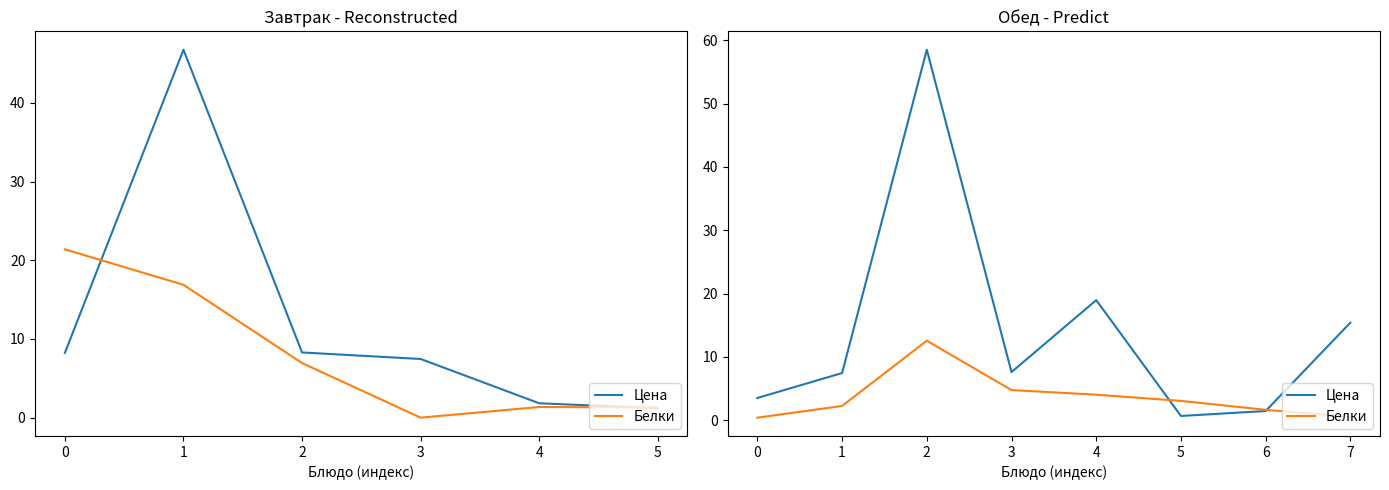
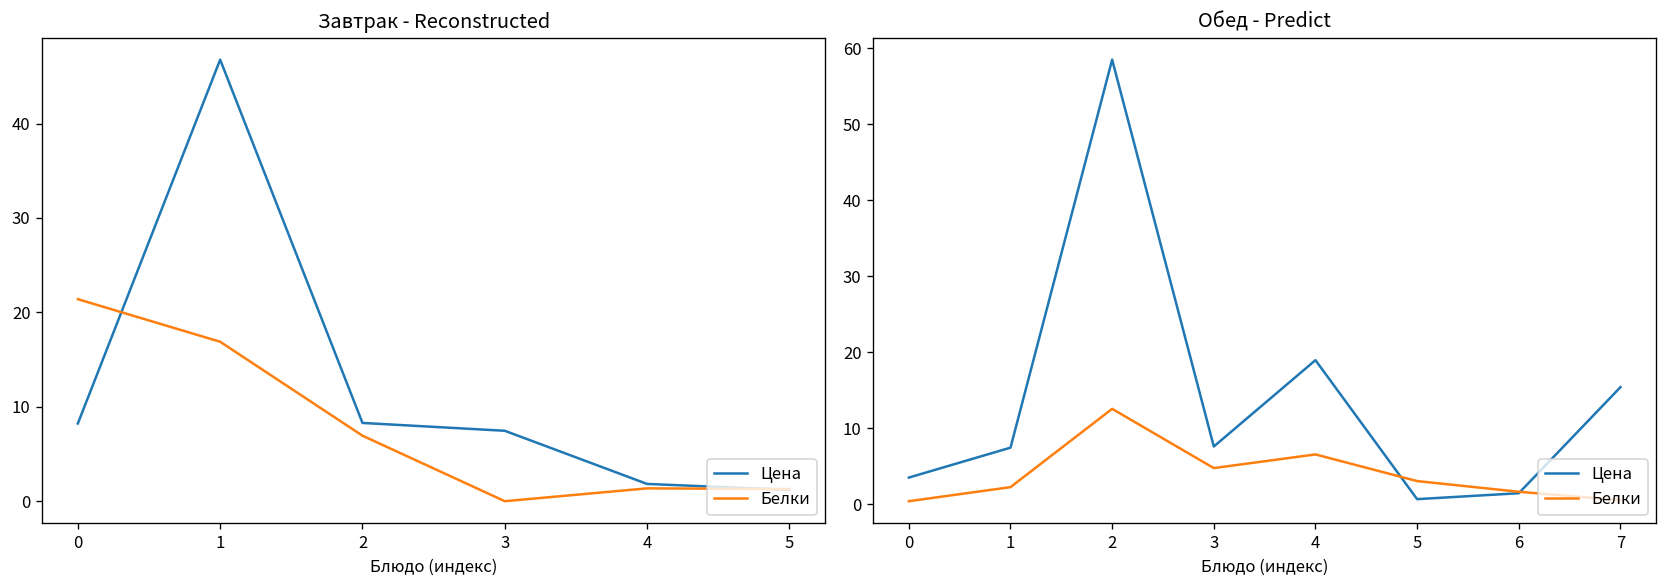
Обед - Predict, Белки, 4: 4 -> 7
